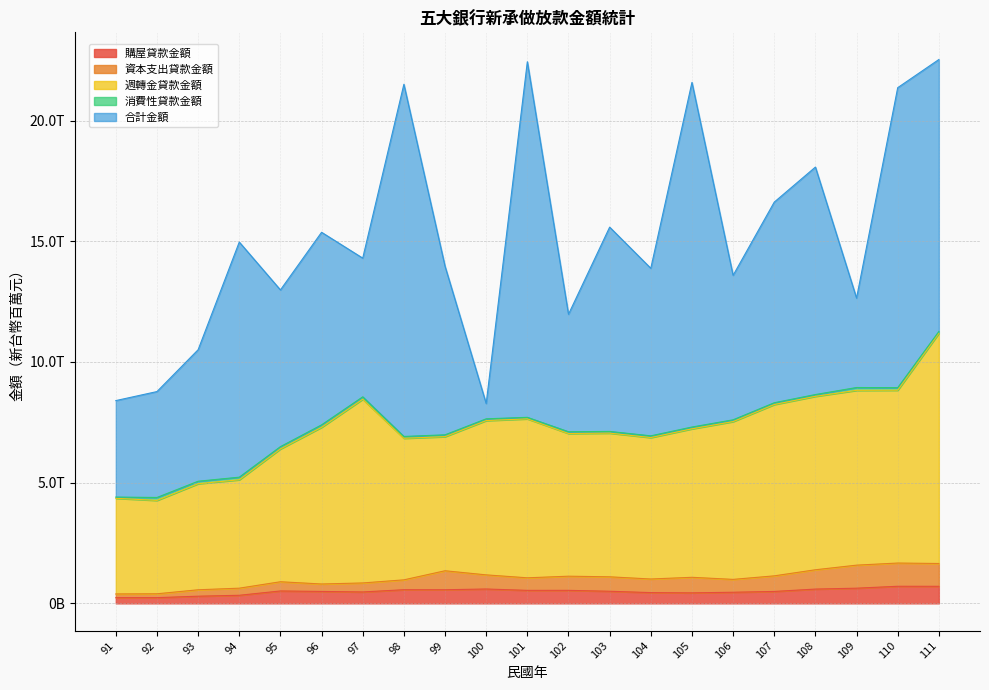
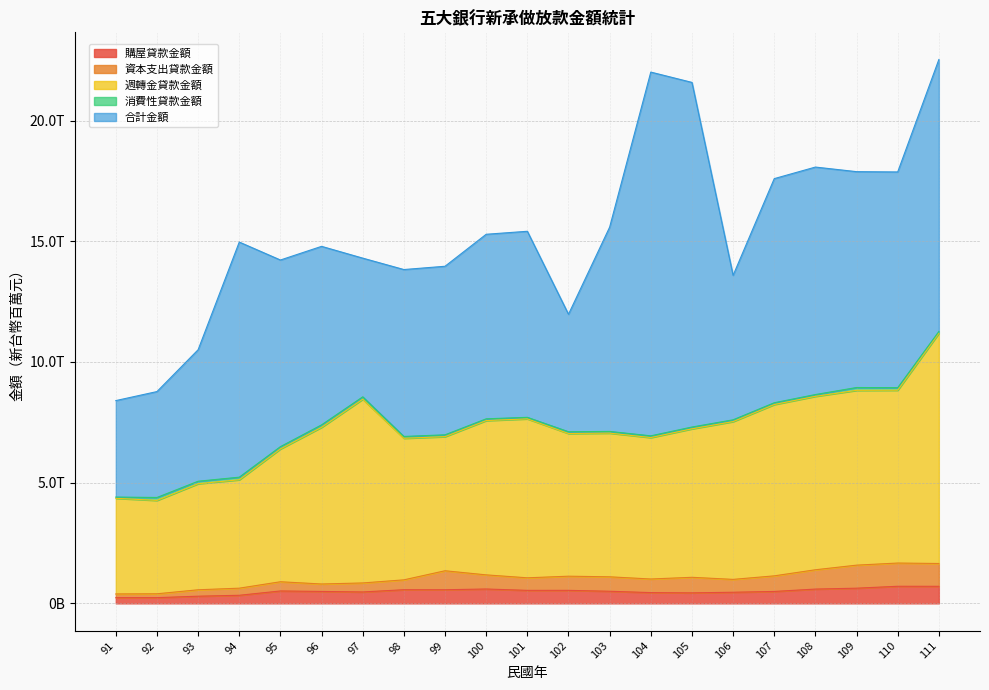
合計金額, 95: 6.5T -> 7.7T
合計金額, 96: 8.0T -> 7.4T
合計金額, 98: 14.6T -> 6.9T
合計金額, 100: 0.6T -> 7.6T
合計金額, 101: 14.7T -> 7.7T
合計金額, 104: 6.9T -> 15.1T
合計金額, 107: 8.3T -> 9.3T
合計金額, 109: 3.7T -> 8.9T
合計金額, 110: 12.4T -> 8.9T
